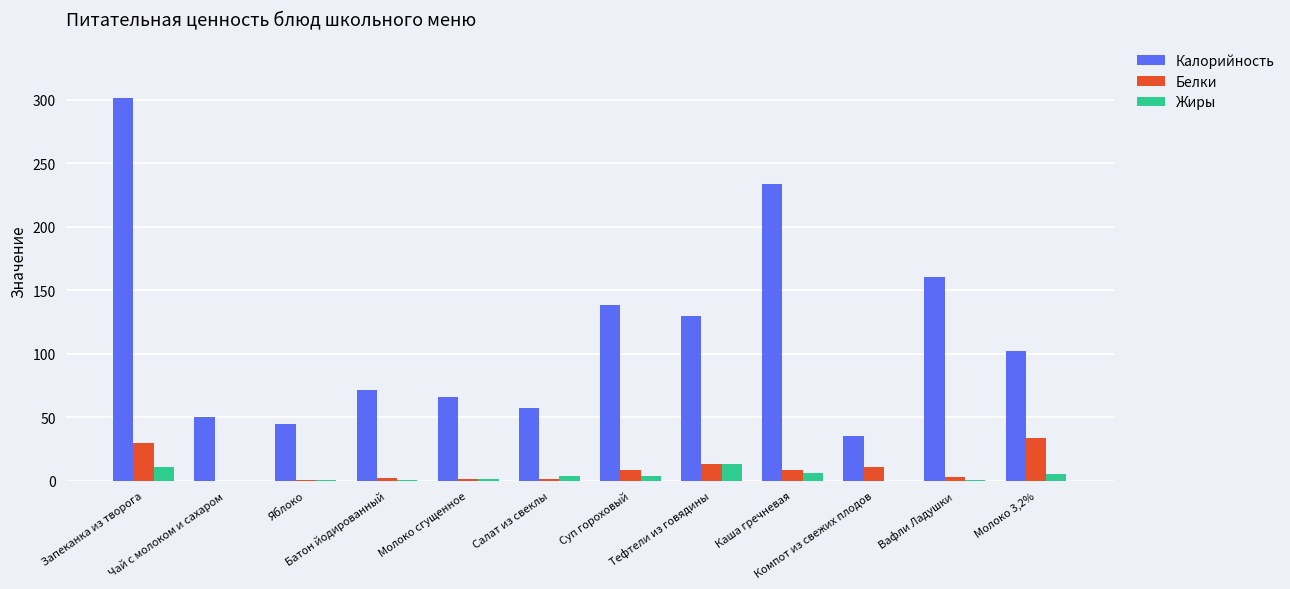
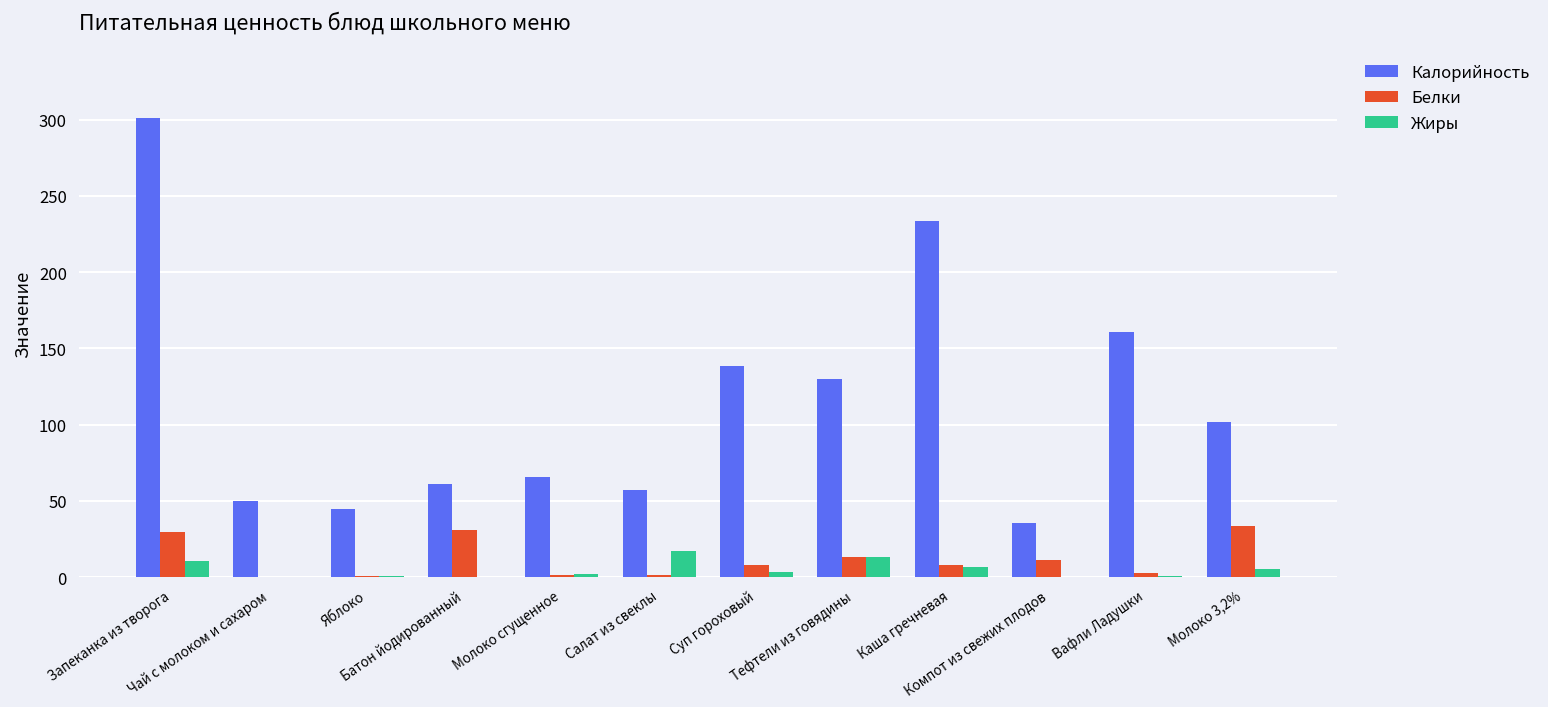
Калорийность, Батон йодированный: 71 -> 61
Белки, Батон йодированный: 2 -> 31
Жиры, Салат из свеклы: 3 -> 17
